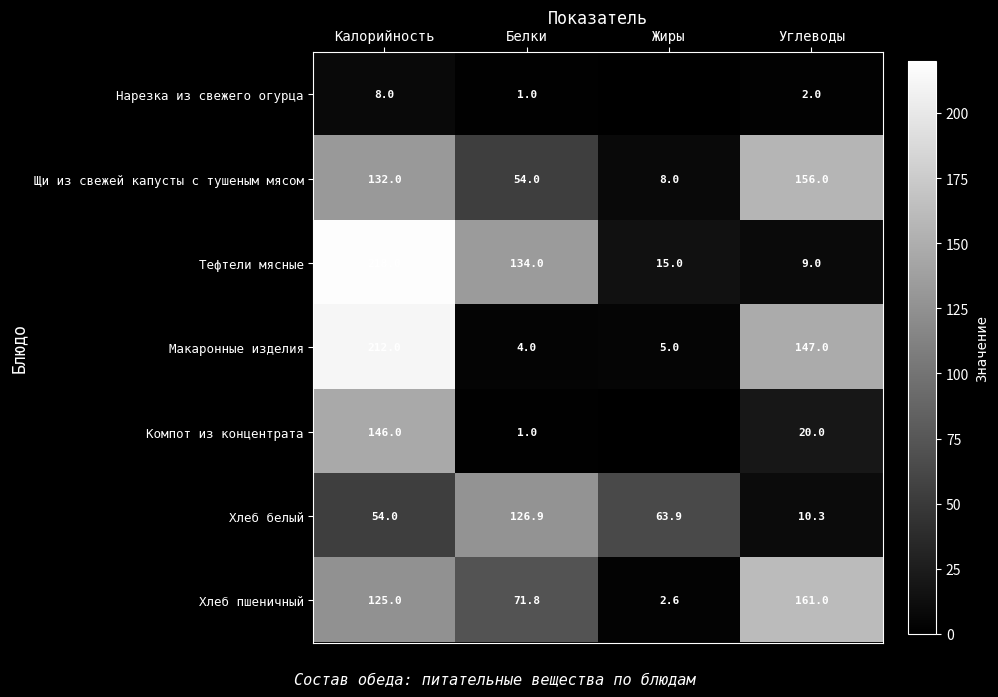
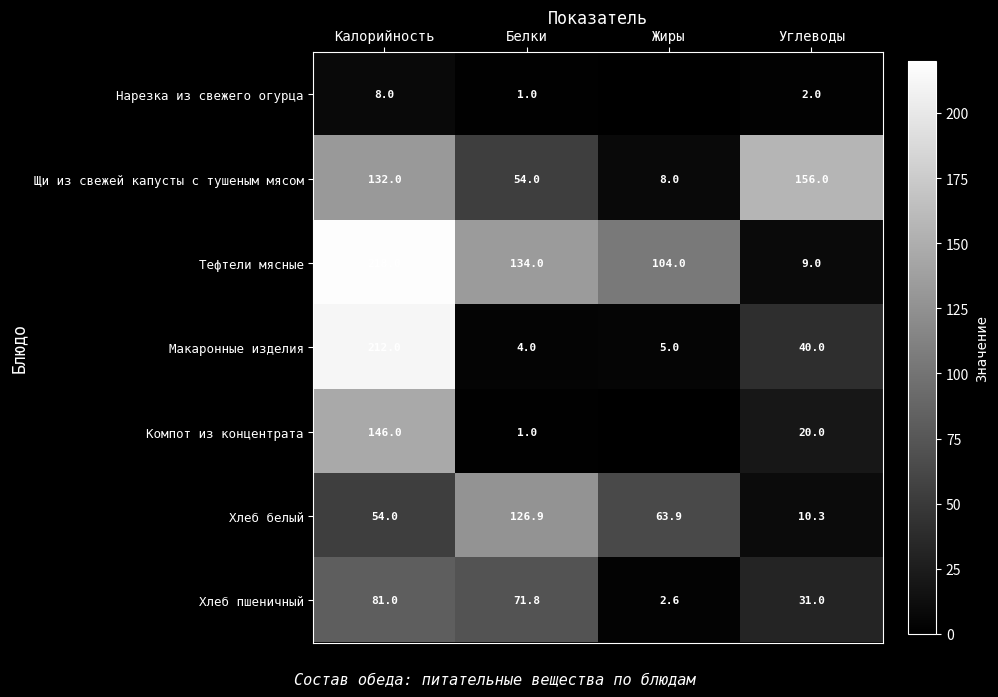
Тефтели мясные, Жиры: 15.0 -> 104.0
Макаронные изделия, Углеводы: 147.0 -> 40.0
Хлеб пшеничный, Калорийность: 125.0 -> 81.0
Хлеб пшеничный, Углеводы: 161.0 -> 31.0
